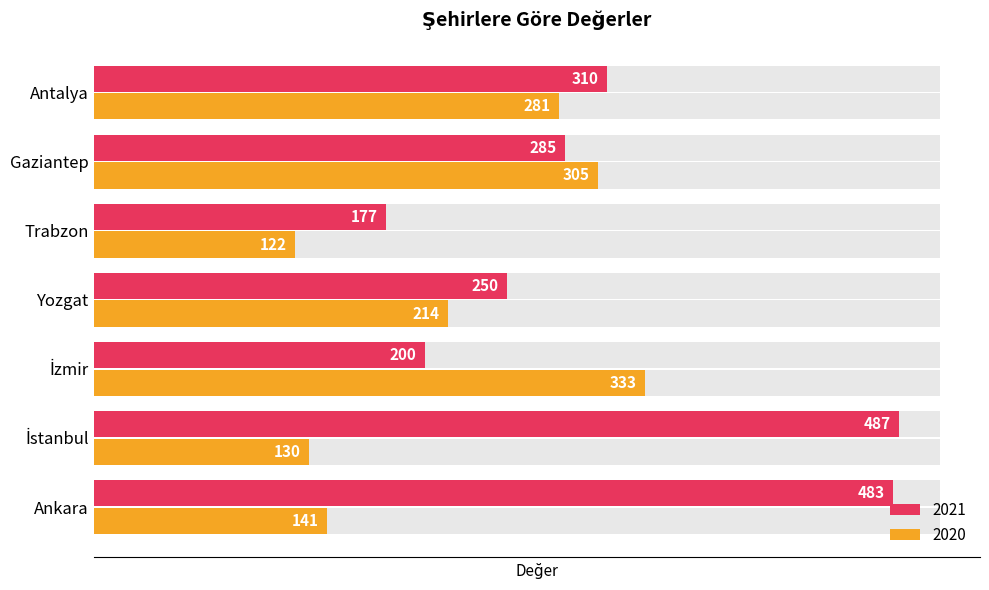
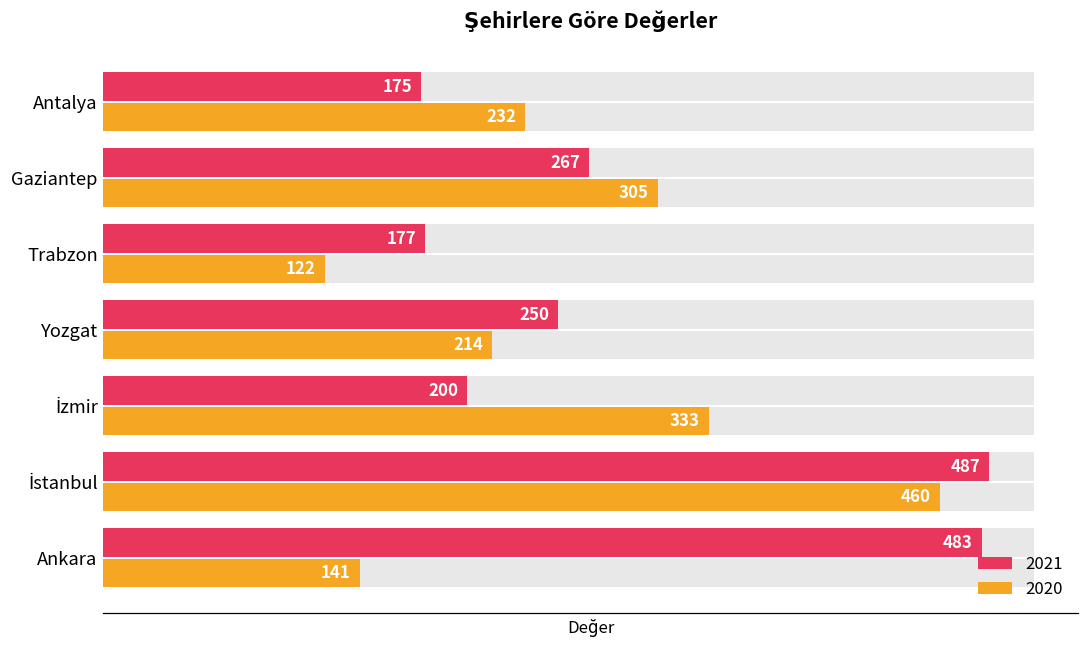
2021, Antalya: 310 -> 175
2020, Antalya: 281 -> 232
2021, Gaziantep: 285 -> 267
2020, İstanbul: 130 -> 460
